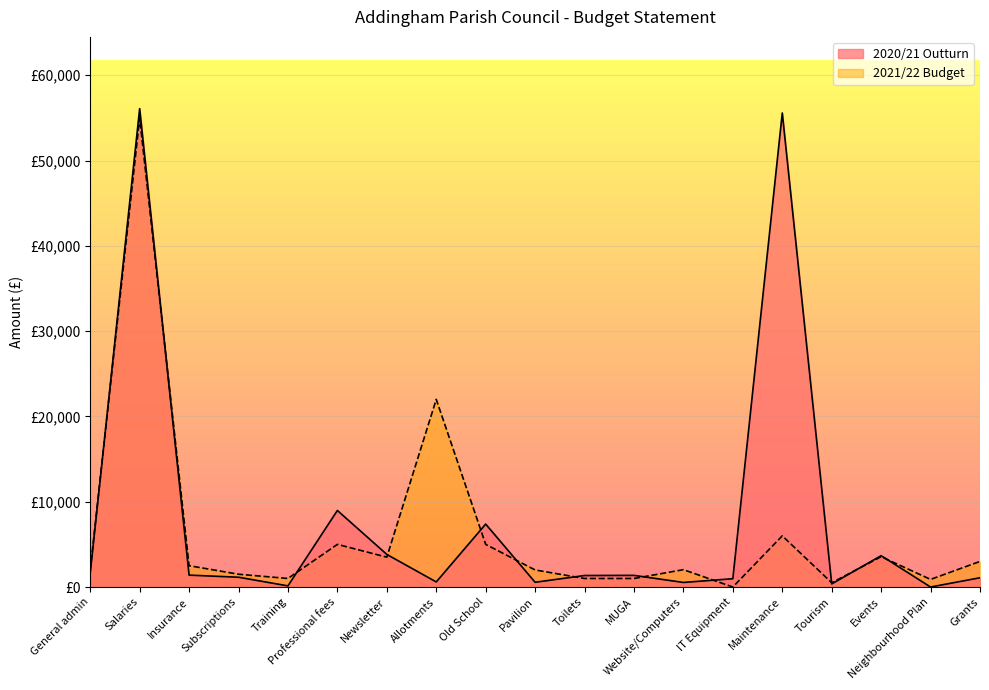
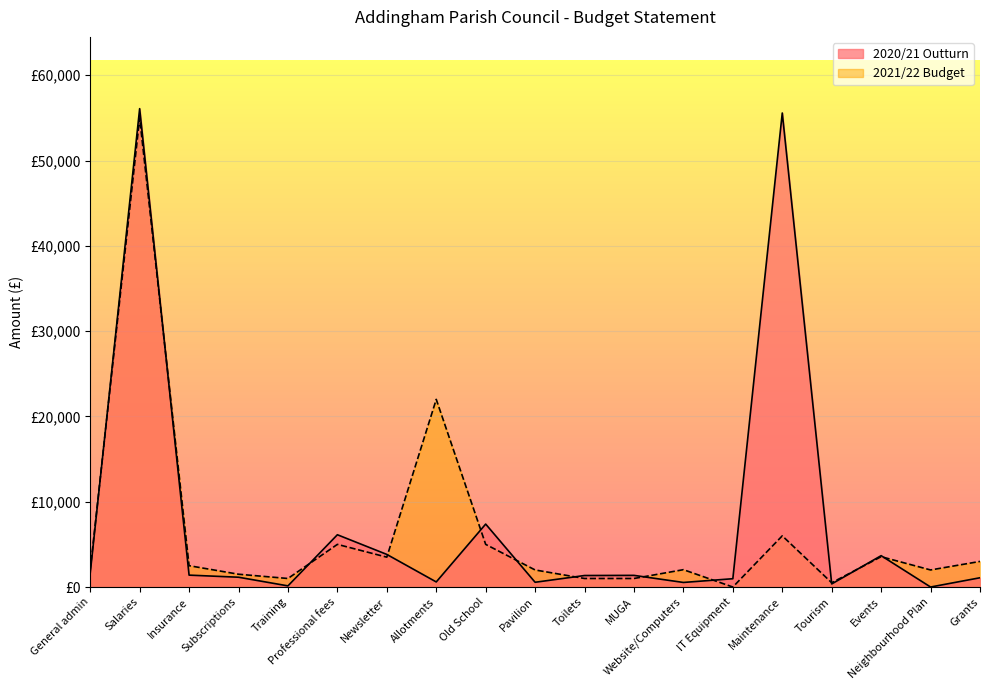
2020/21 Outturn, Professional fees: £9,000 -> £6,000
2021/22 Budget, Neighbourhood Plan: £1,000 -> £2,000
